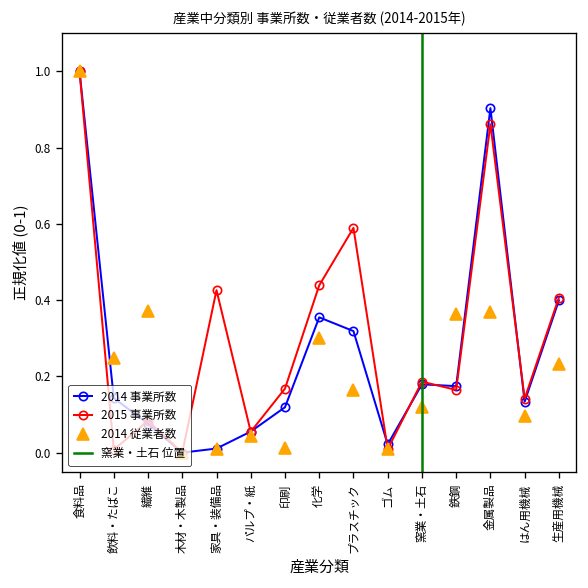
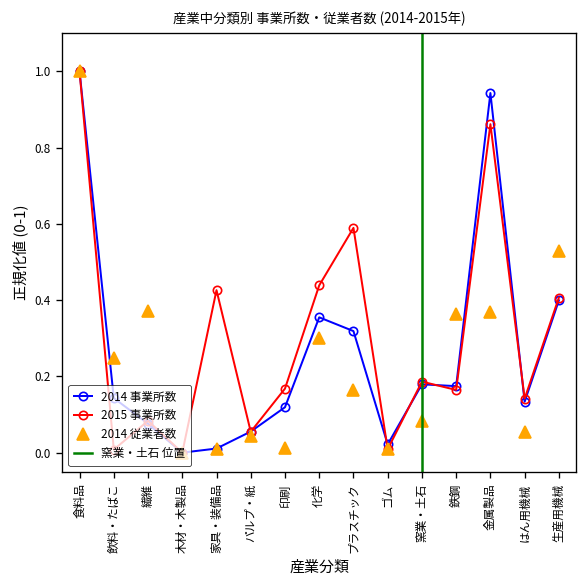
2014 従業者数, 窯業・土石: 0.12 -> 0.08
2014 事業所数, 金属製品: 0.90 -> 0.94
2014 従業者数, はん用機械: 0.10 -> 0.06
2014 従業者数, 生産用機械: 0.23 -> 0.53
